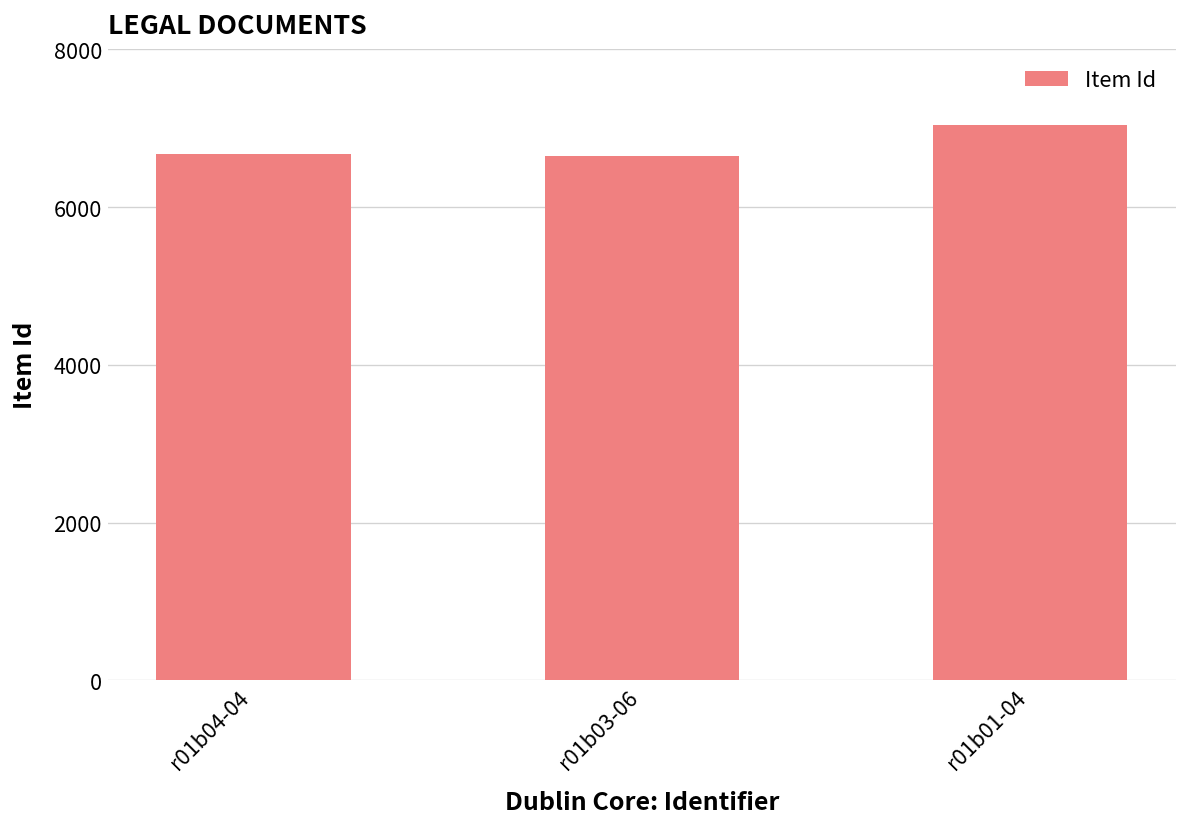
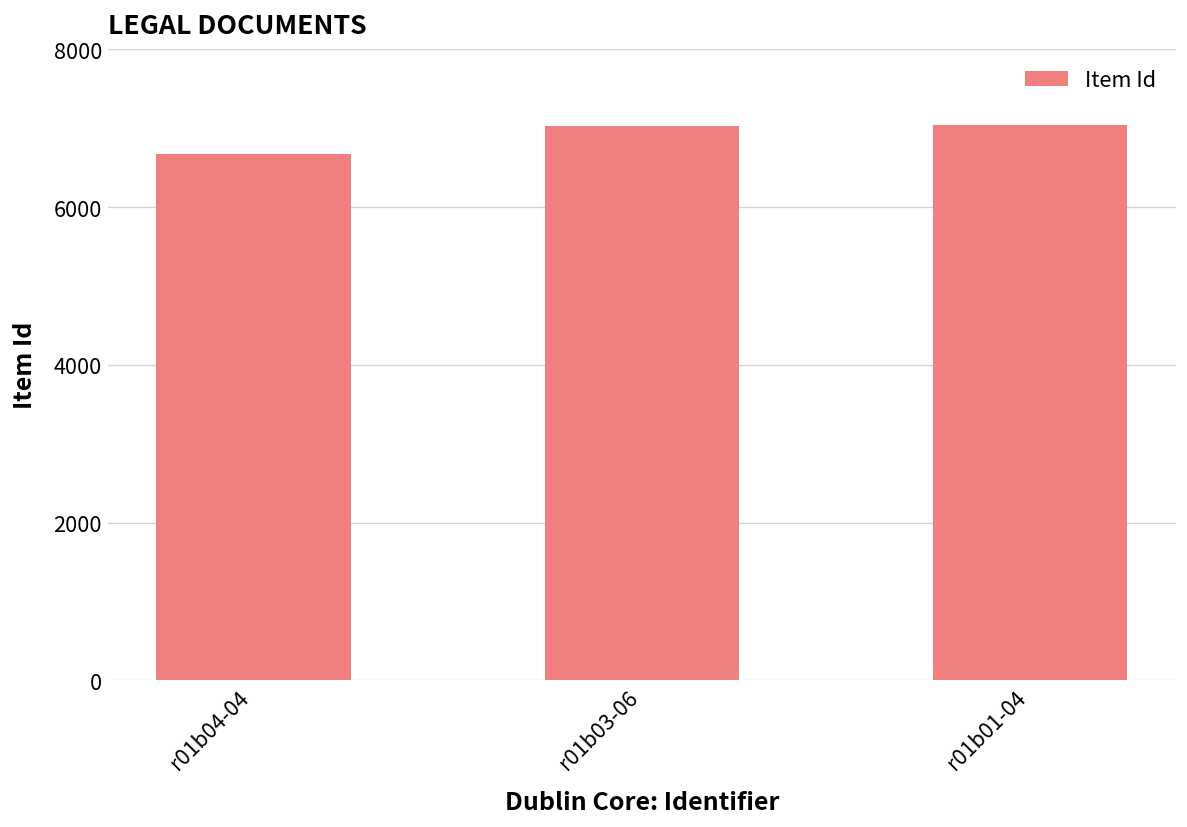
r01b03-06: 6600 -> 7000
